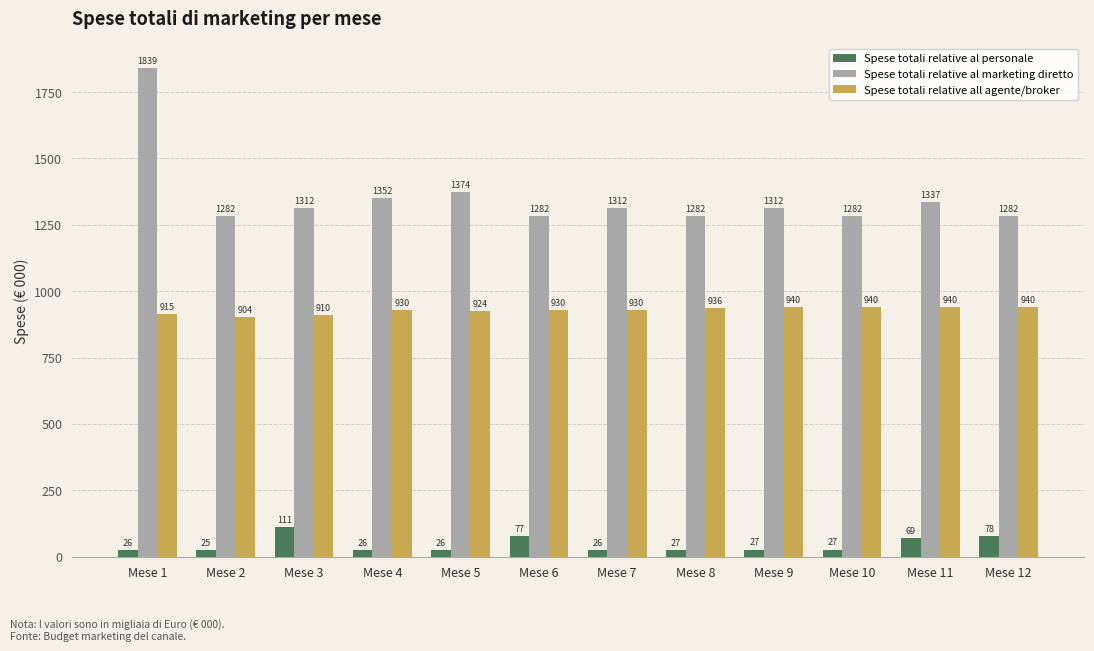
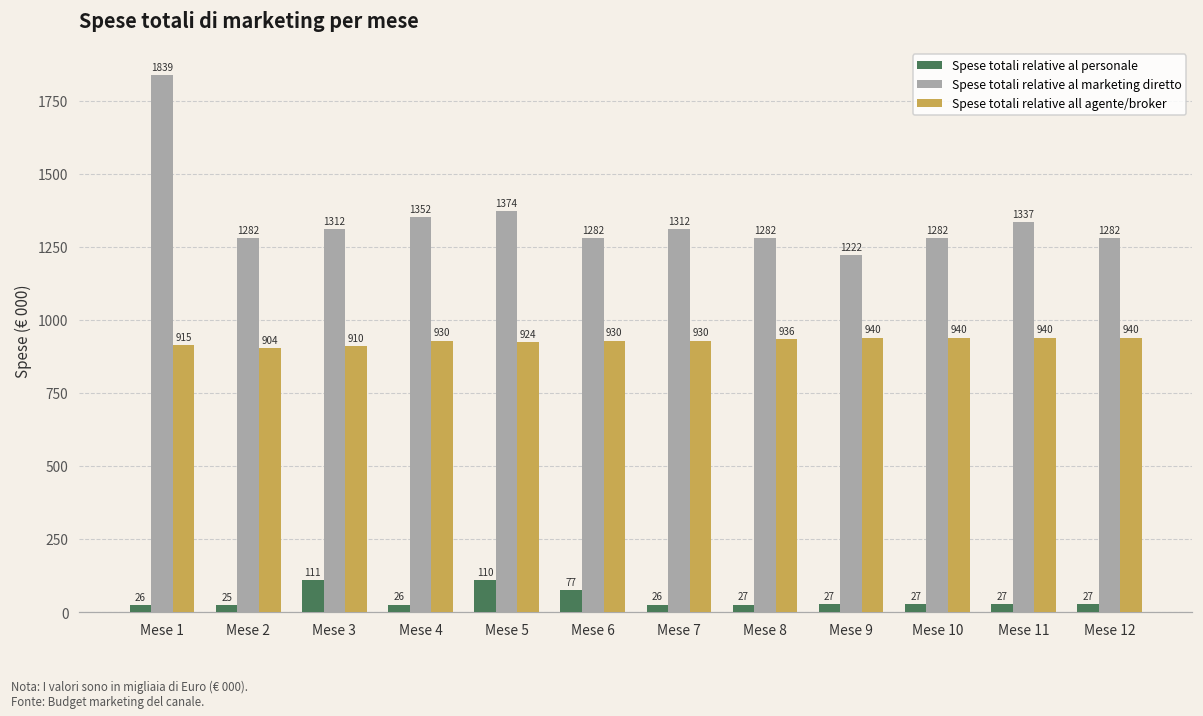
Spese totali relative al personale, Mese 5: 26 -> 110
Spese totali relative al marketing diretto, Mese 9: 1312 -> 1222
Spese totali relative al personale, Mese 11: 69 -> 27
Spese totali relative al personale, Mese 12: 78 -> 27
